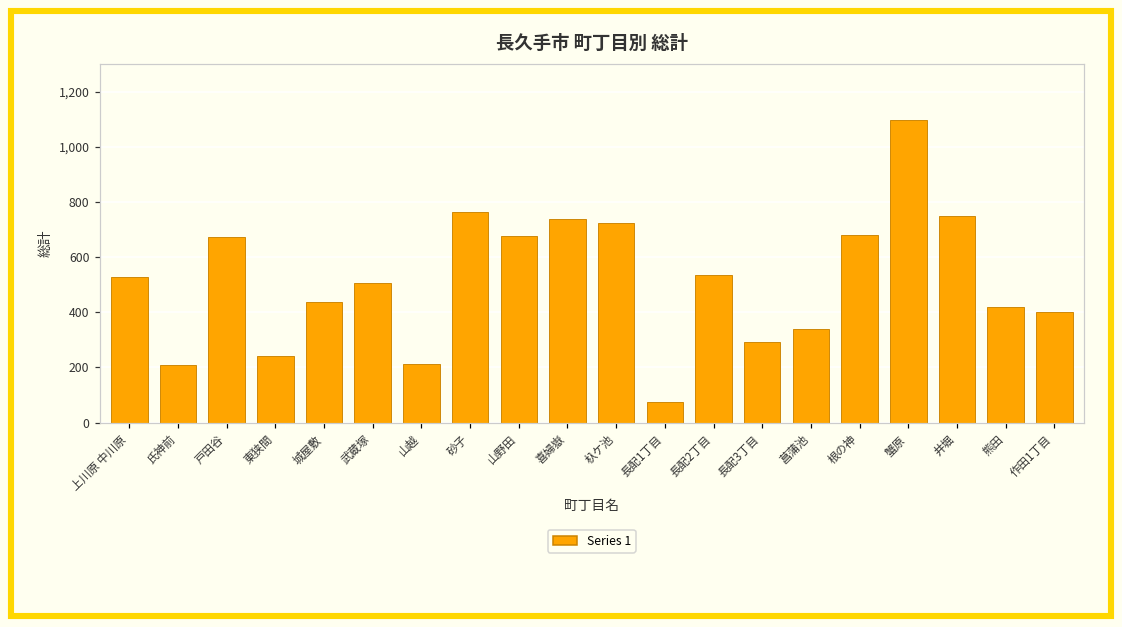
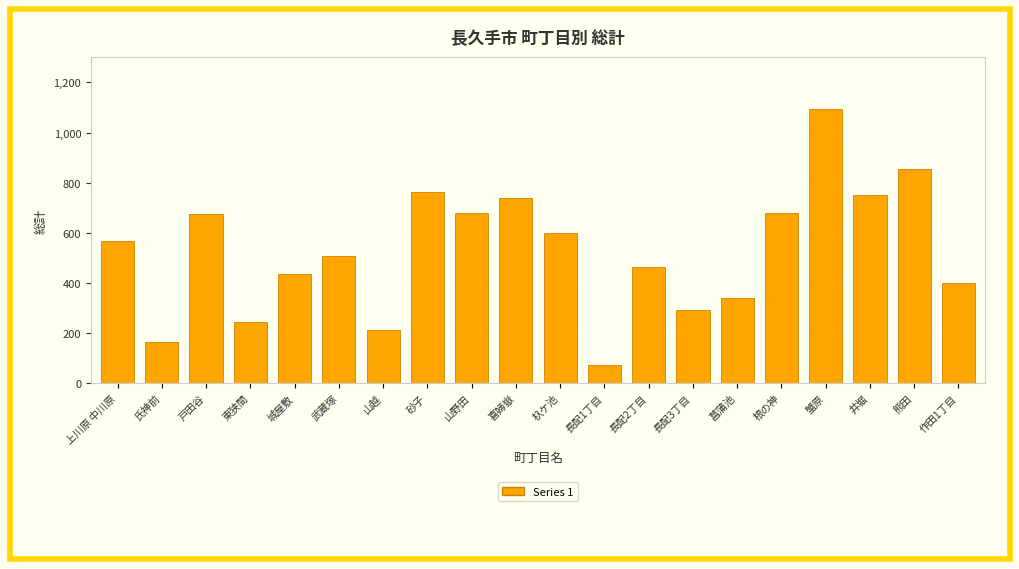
上川原 中川原: 530 -> 570
氏神前: 210 -> 160
杁ケ池: 730 -> 600
長配2丁目: 530 -> 460
熊田: 420 -> 850
